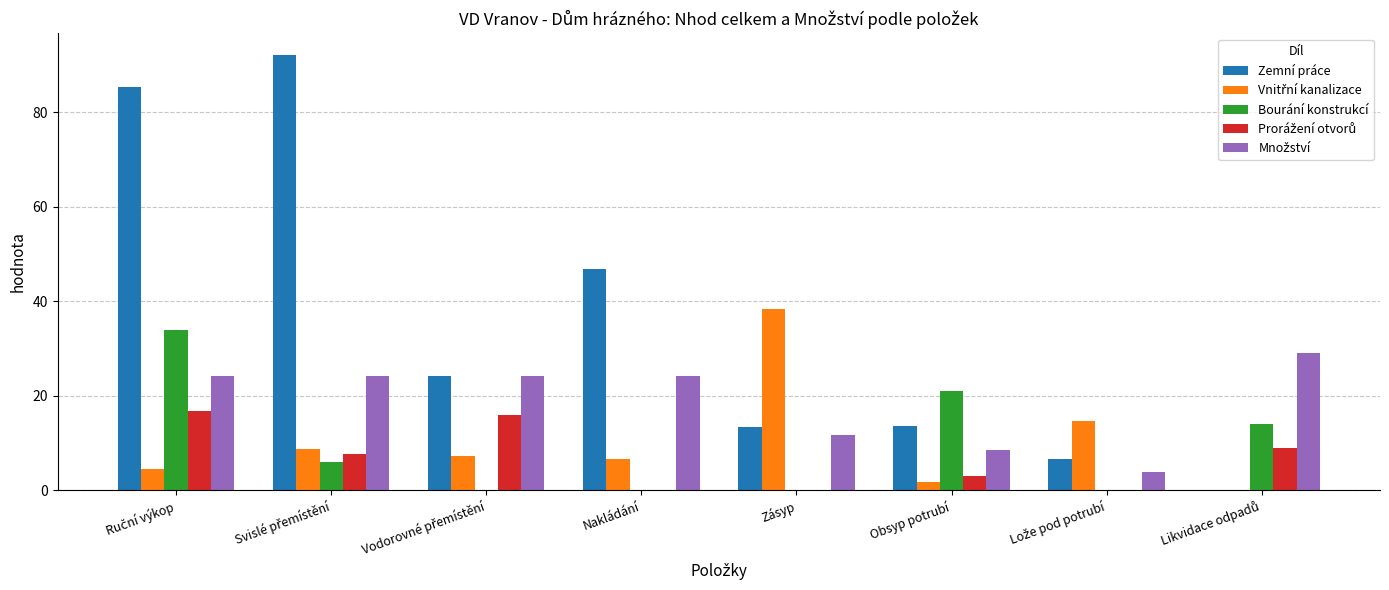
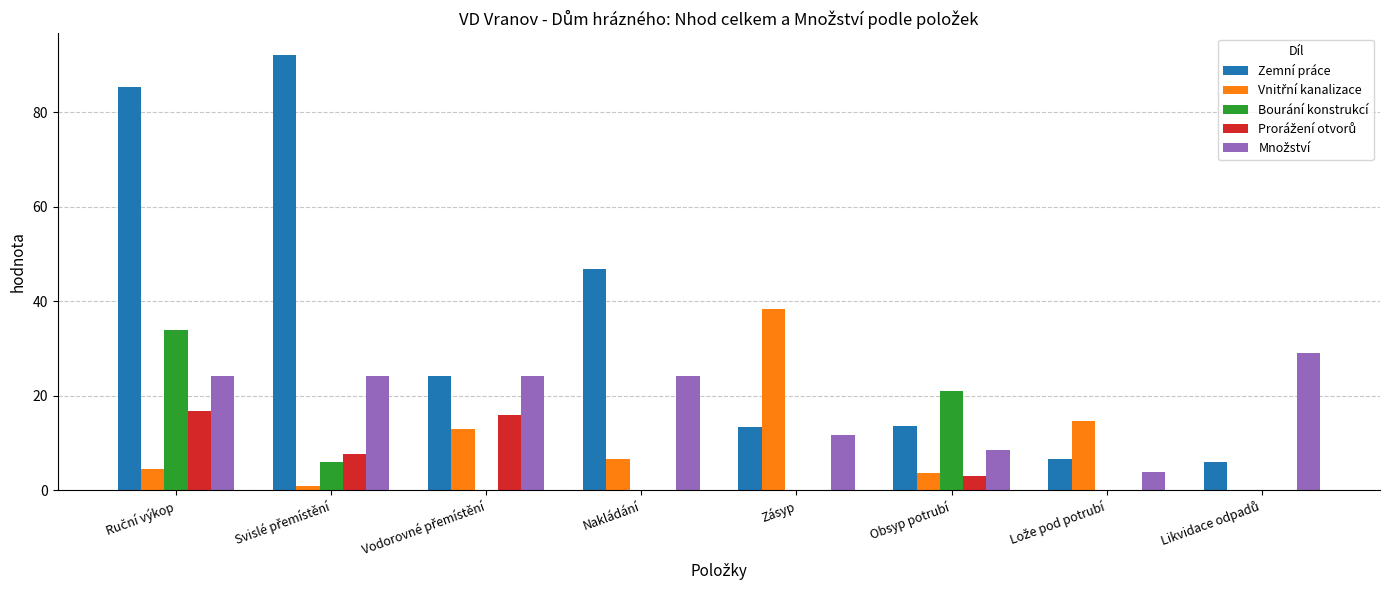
Vnitřní kanalizace, Svislé přemístění: 9 -> 1
Vnitřní kanalizace, Vodorovné přemístění: 7 -> 13
Vnitřní kanalizace, Obsyp potrubí: 2 -> 4
Zemní práce, Likvidace odpadů: 0 -> 6
Bourání konstrukcí, Likvidace odpadů: 14 -> 0
Prorážení otvorů, Likvidace odpadů: 9 -> 0
